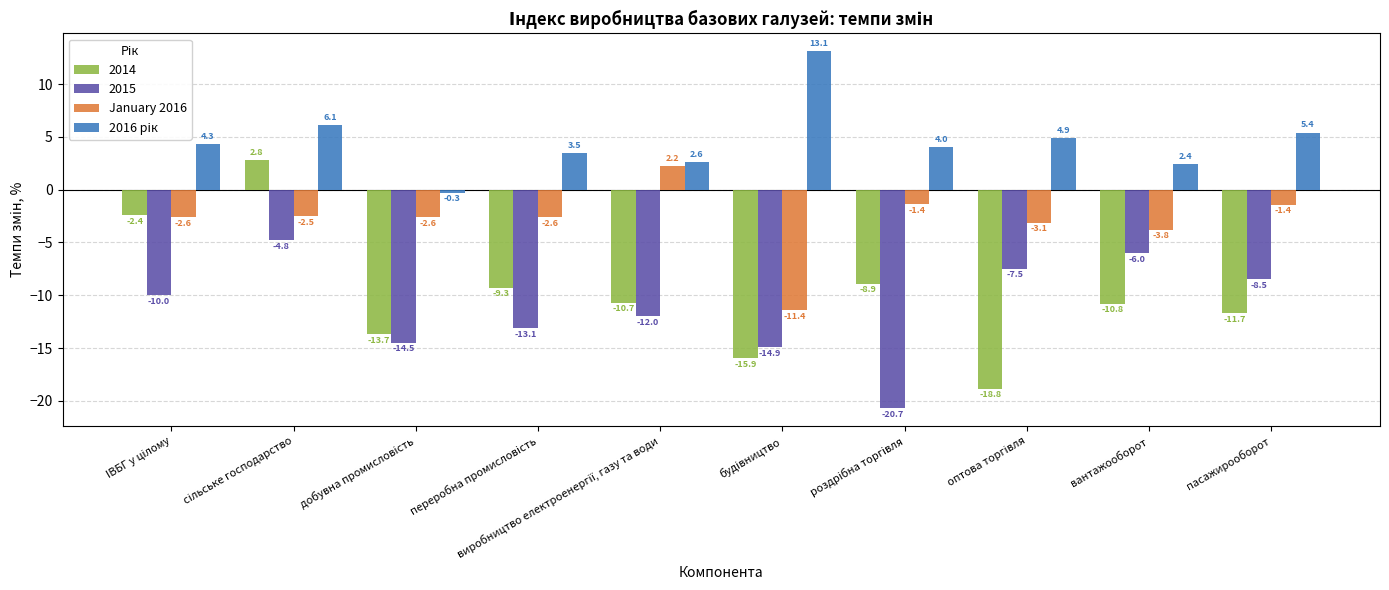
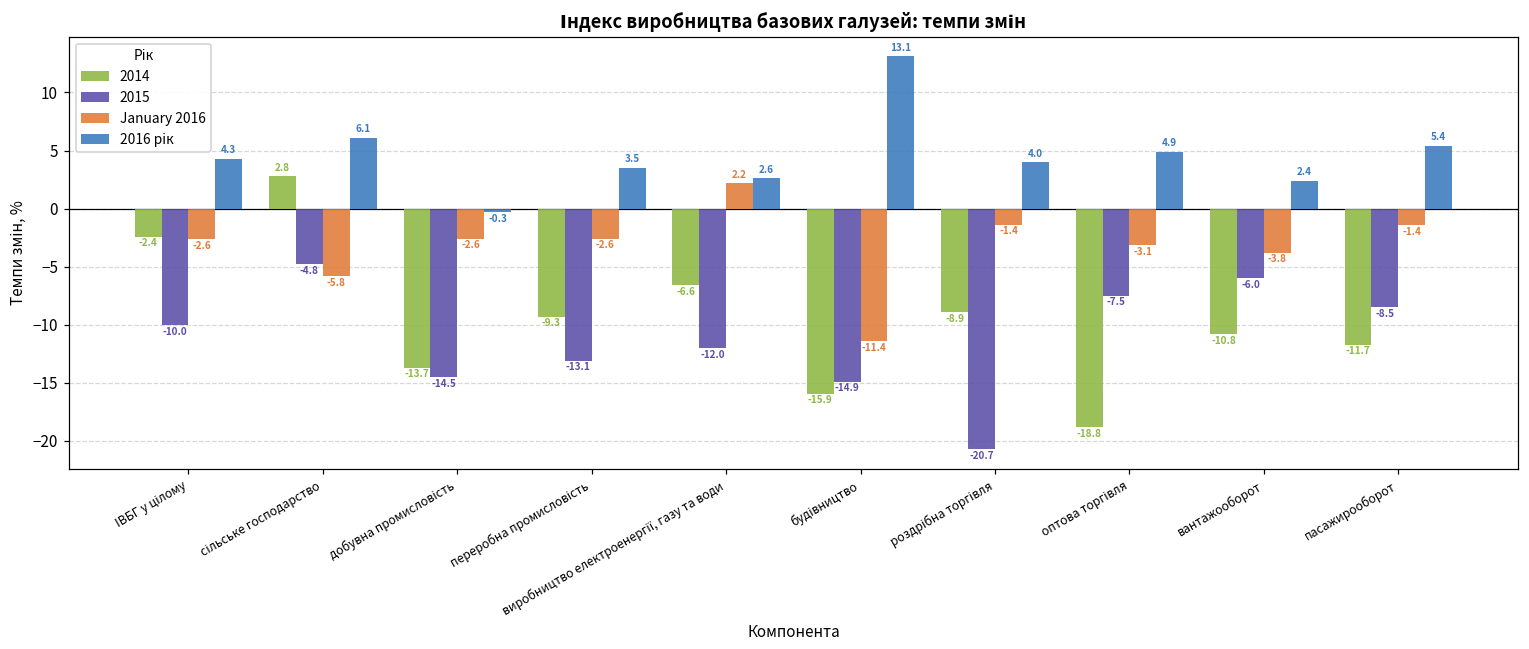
January 2016, сільське господарство: -2.5 -> -5.8
2014, виробництво електроенергії, газу та води: -10.7 -> -6.6
